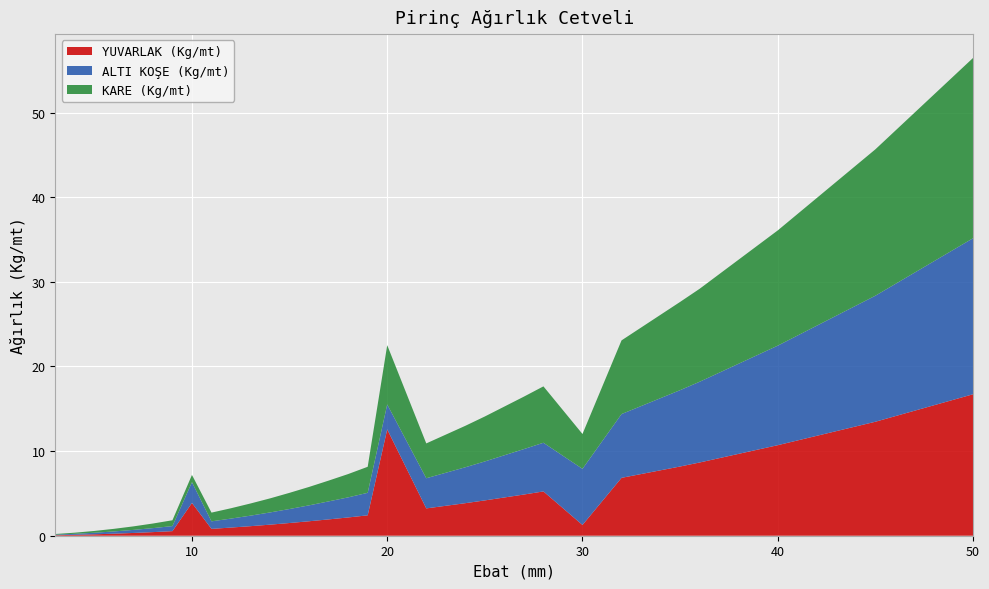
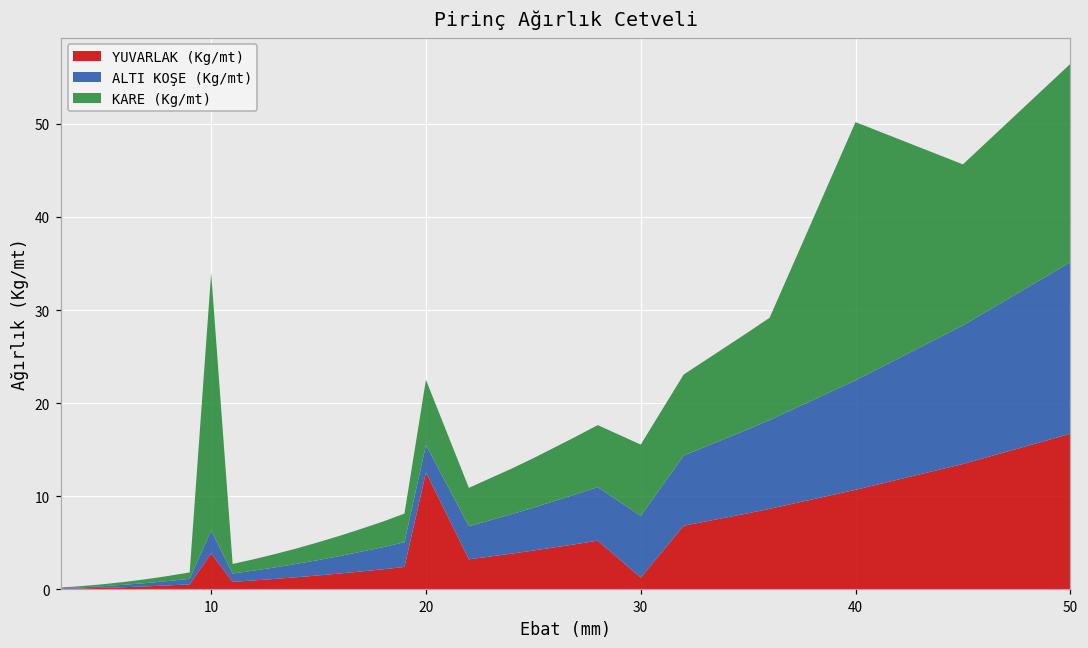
KARE (Kg/mt), 10: 1 -> 28
KARE (Kg/mt), 30: 4 -> 8
KARE (Kg/mt), 40: 14 -> 28
